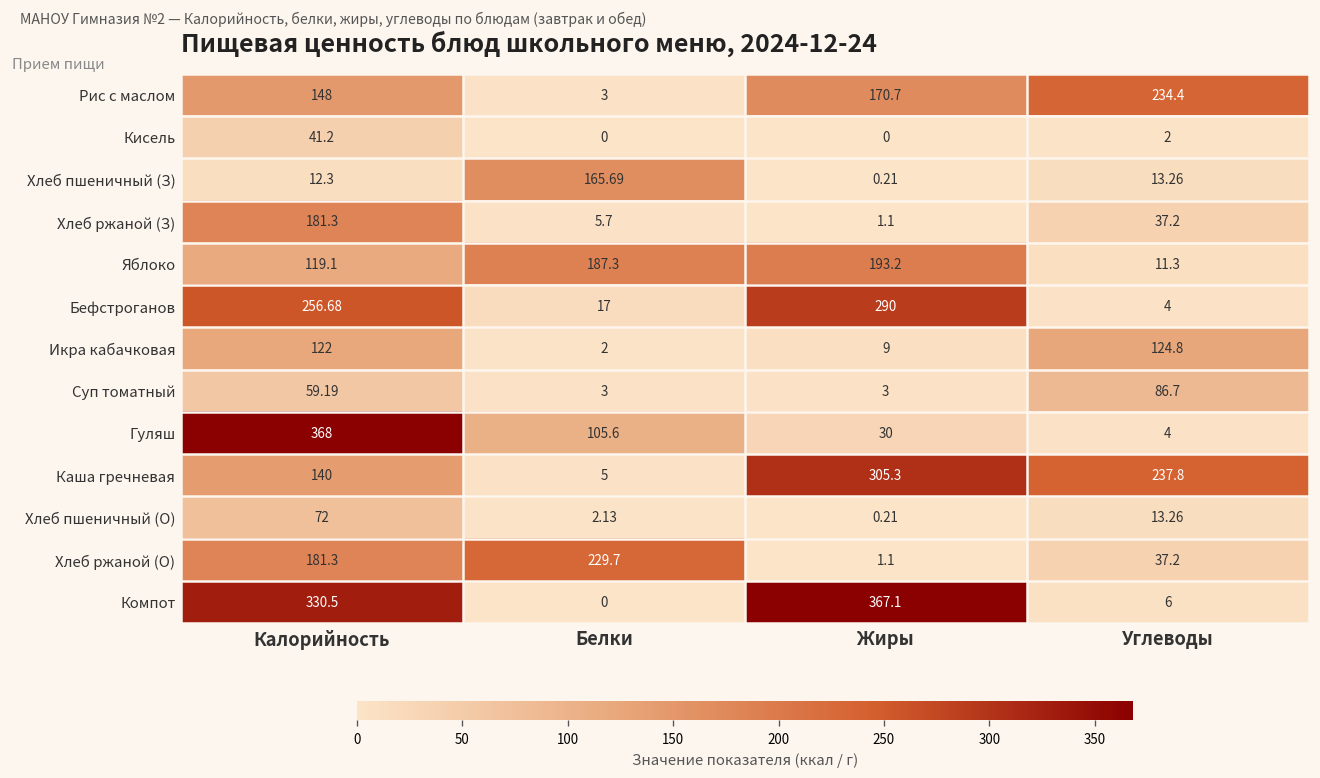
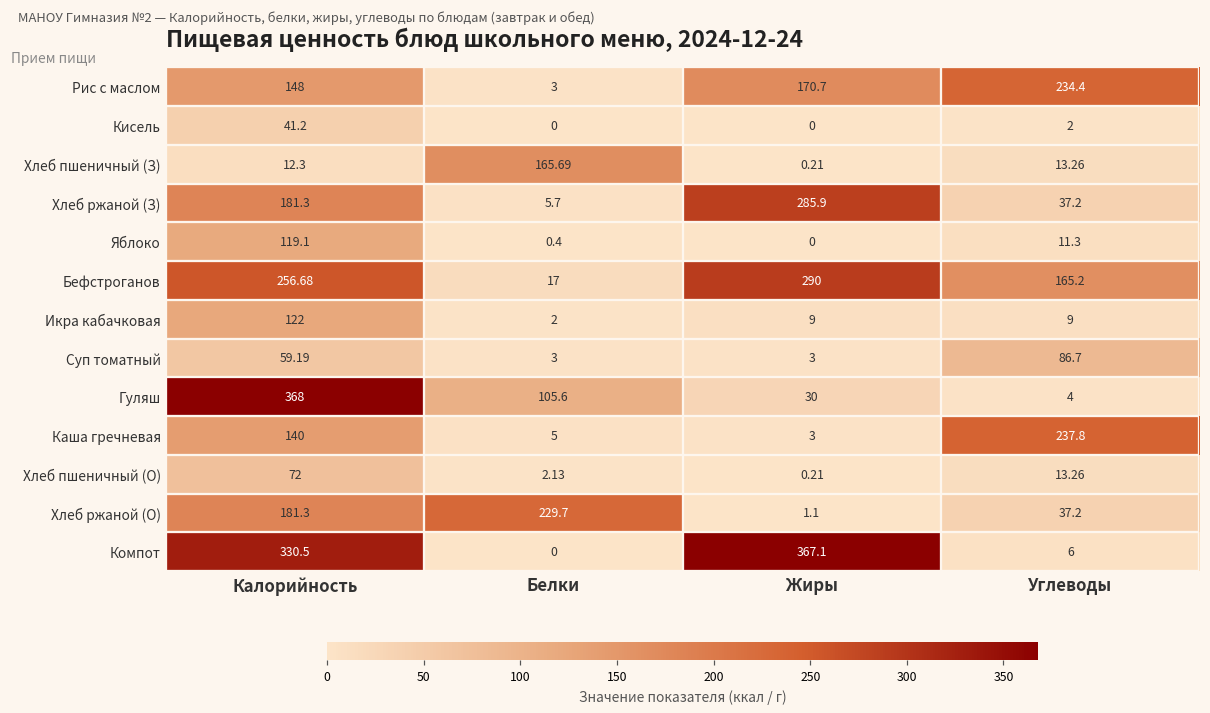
Хлеб ржаной (З), Жиры: 1.1 -> 285.9
Яблоко, Белки: 187.3 -> 0.4
Яблоко, Жиры: 193.2 -> 0
Бефстроганов, Углеводы: 4 -> 165.2
Икра кабачковая, Углеводы: 124.8 -> 9
Каша гречневая, Жиры: 305.3 -> 3
